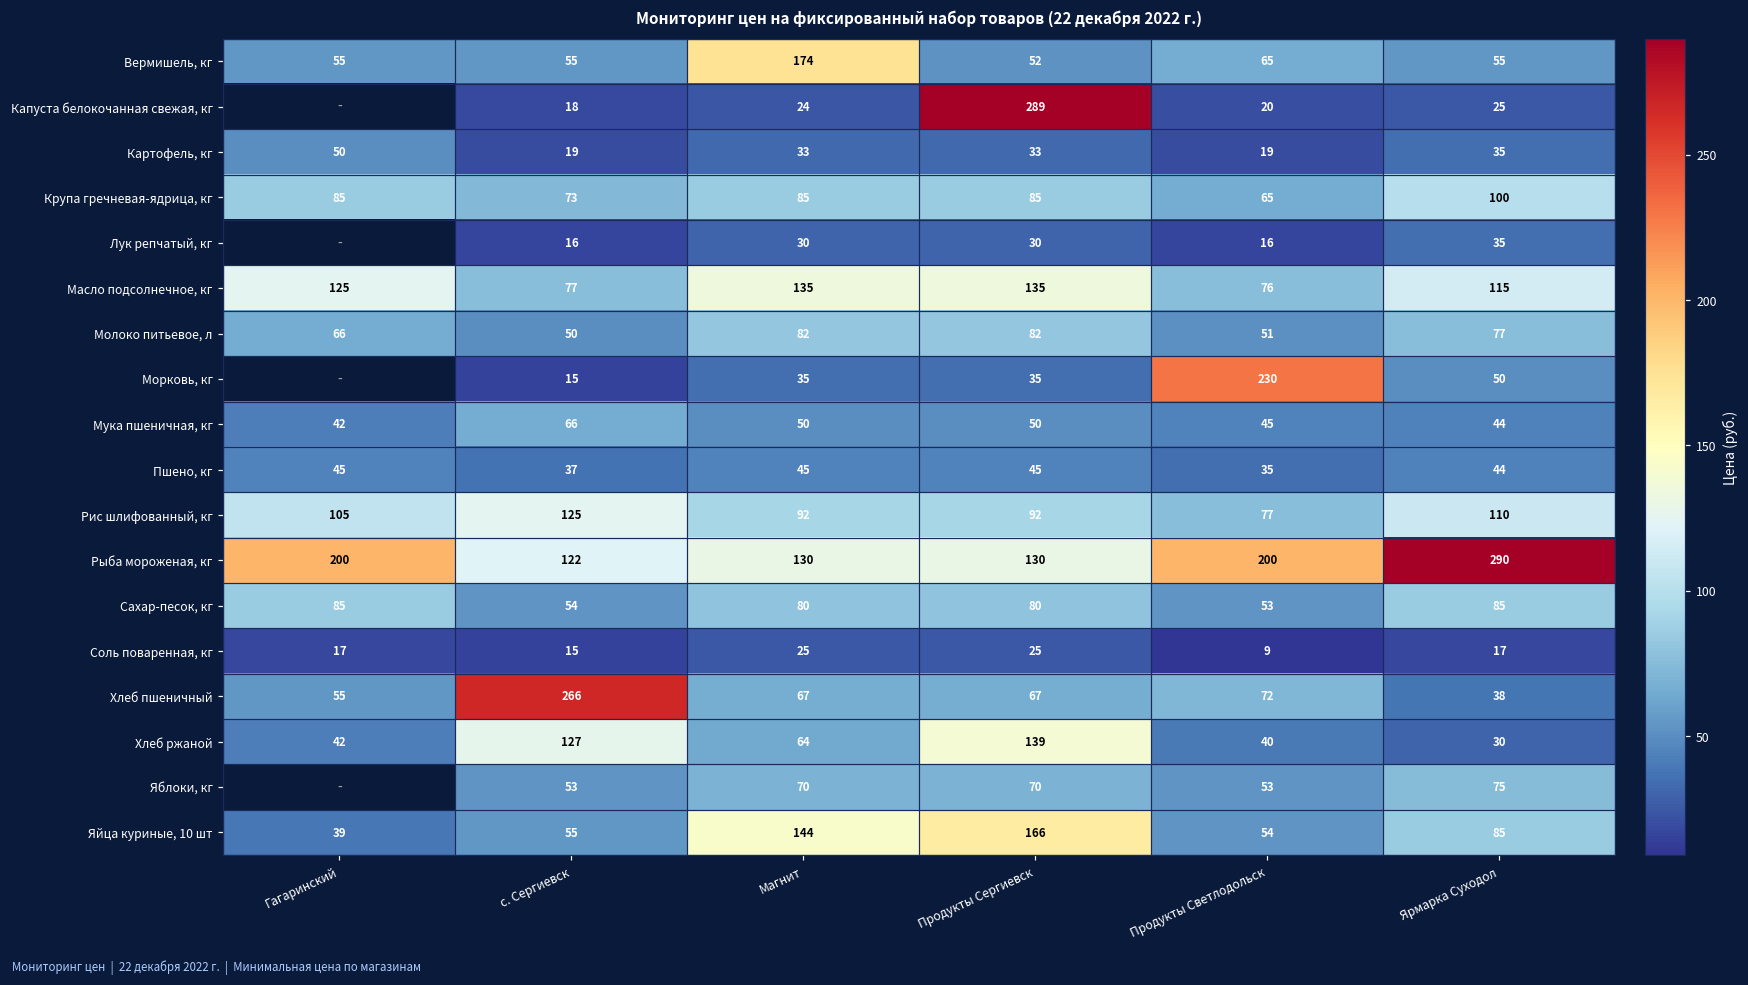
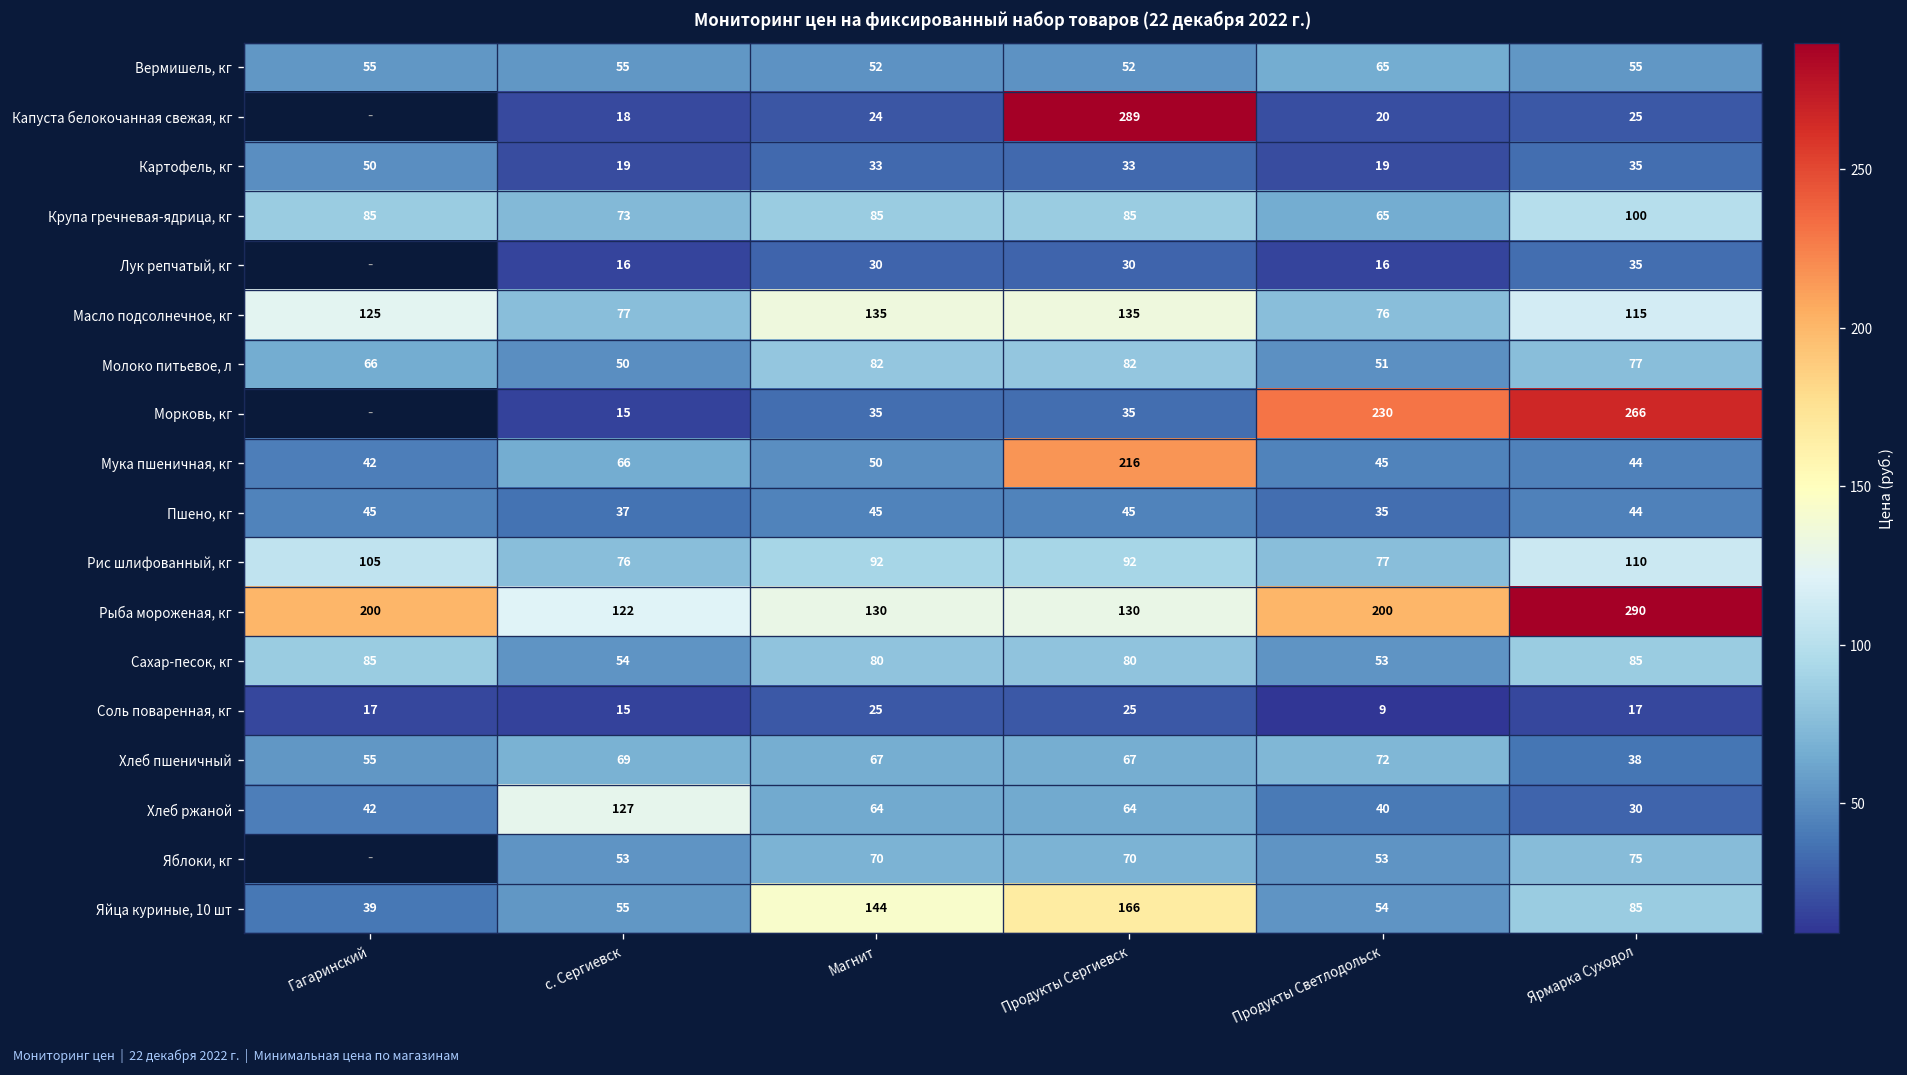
Вермишель, кг, Магнит: 174 -> 52
Морковь, кг, Ярмарка Суходол: 50 -> 266
Мука пшеничная, кг, Продукты Сергиевск: 50 -> 216
Рис шлифованный, кг, с. Сергиевск: 125 -> 76
Хлеб пшеничный, с. Сергиевск: 266 -> 69
Хлеб ржаной, Продукты Сергиевск: 139 -> 64
